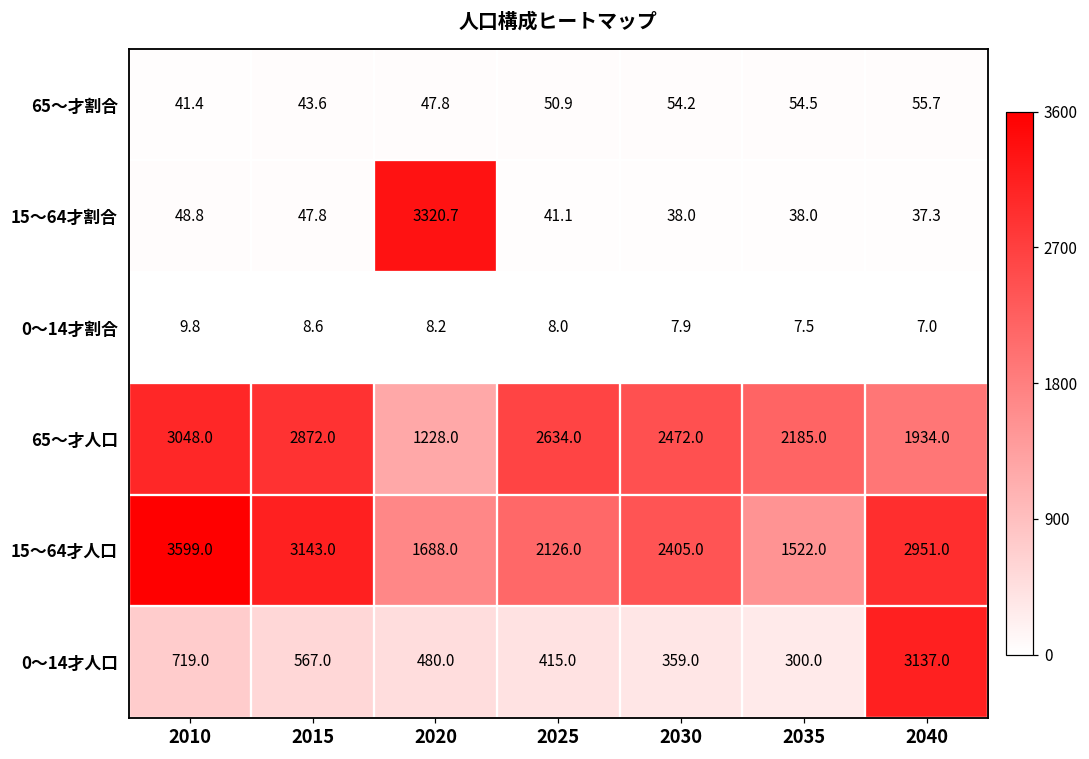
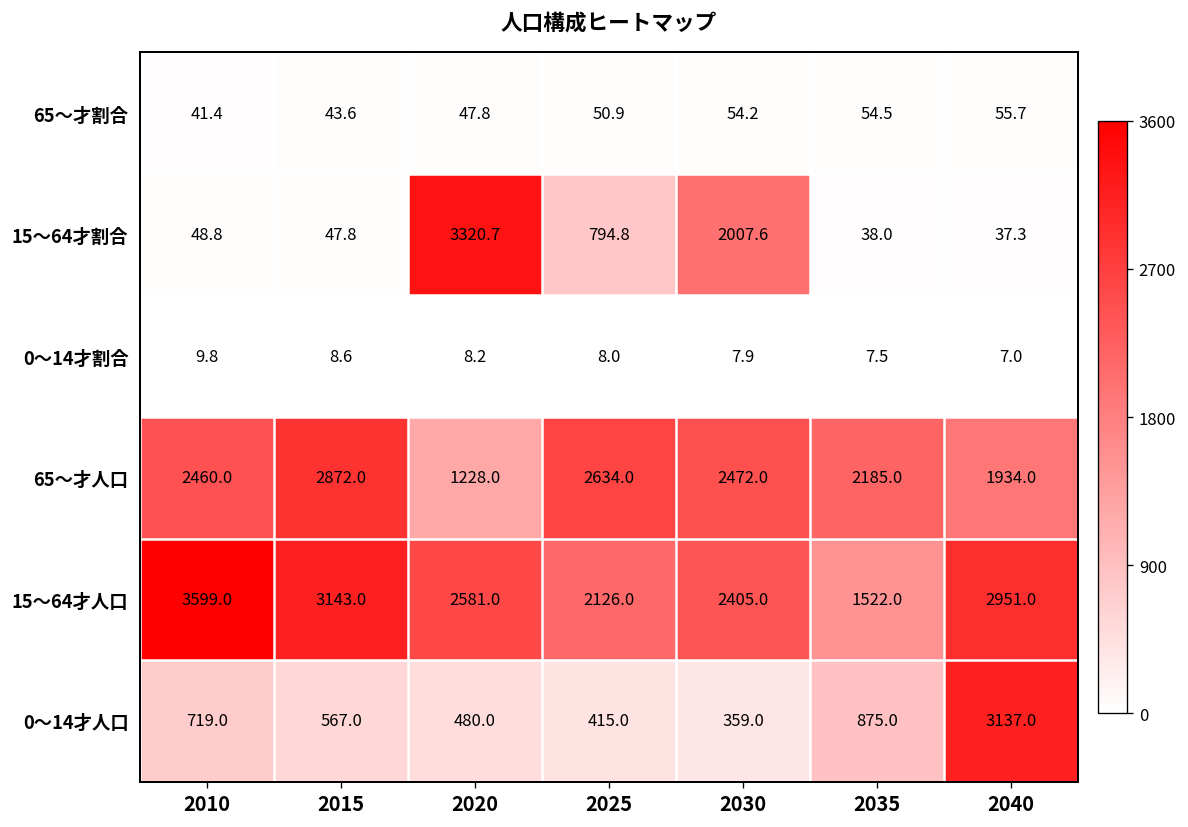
15～64才割合, 2025: 41.1 -> 794.8
15～64才割合, 2030: 38.0 -> 2007.6
65～才人口, 2010: 3048.0 -> 2460.0
15～64才人口, 2020: 1688.0 -> 2581.0
0～14才人口, 2035: 300.0 -> 875.0
